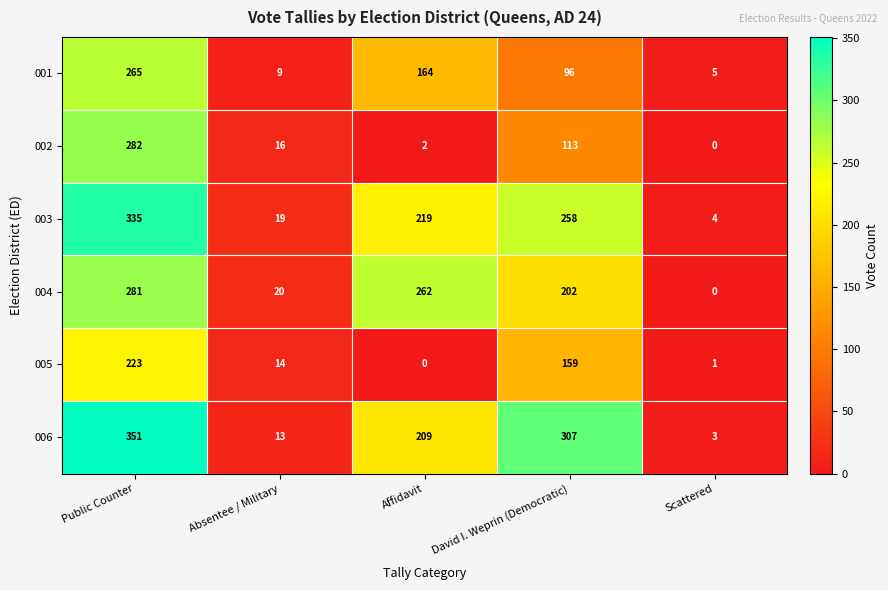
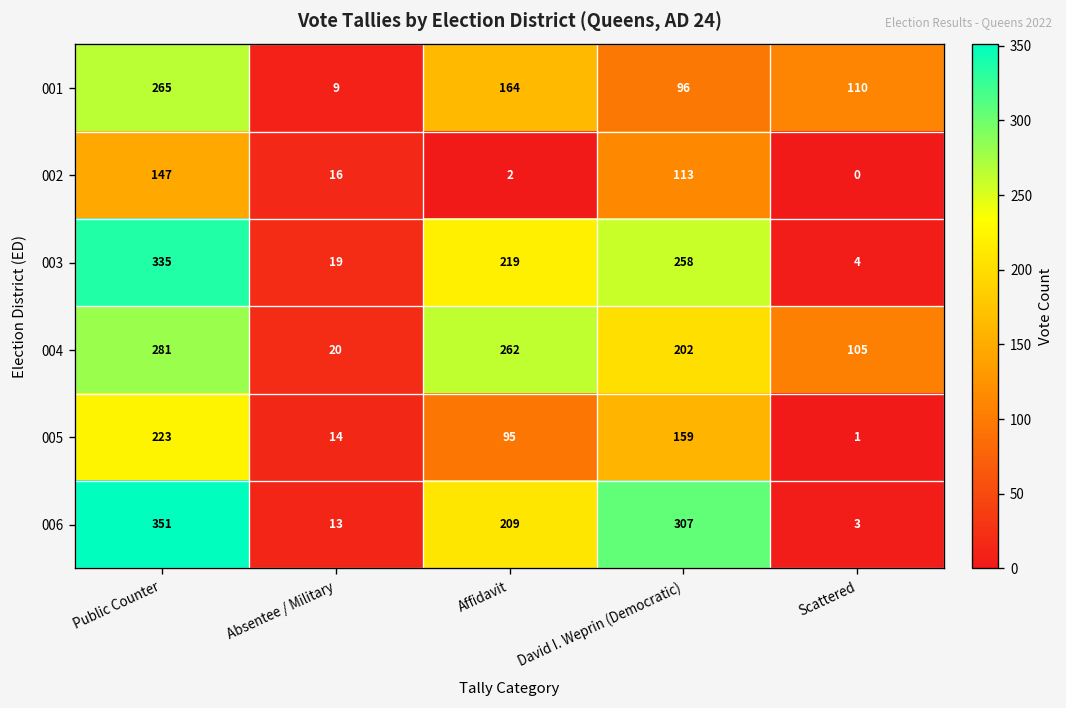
001, Scattered: 5 -> 110
002, Public Counter: 282 -> 147
004, Scattered: 0 -> 105
005, Affidavit: 0 -> 95
